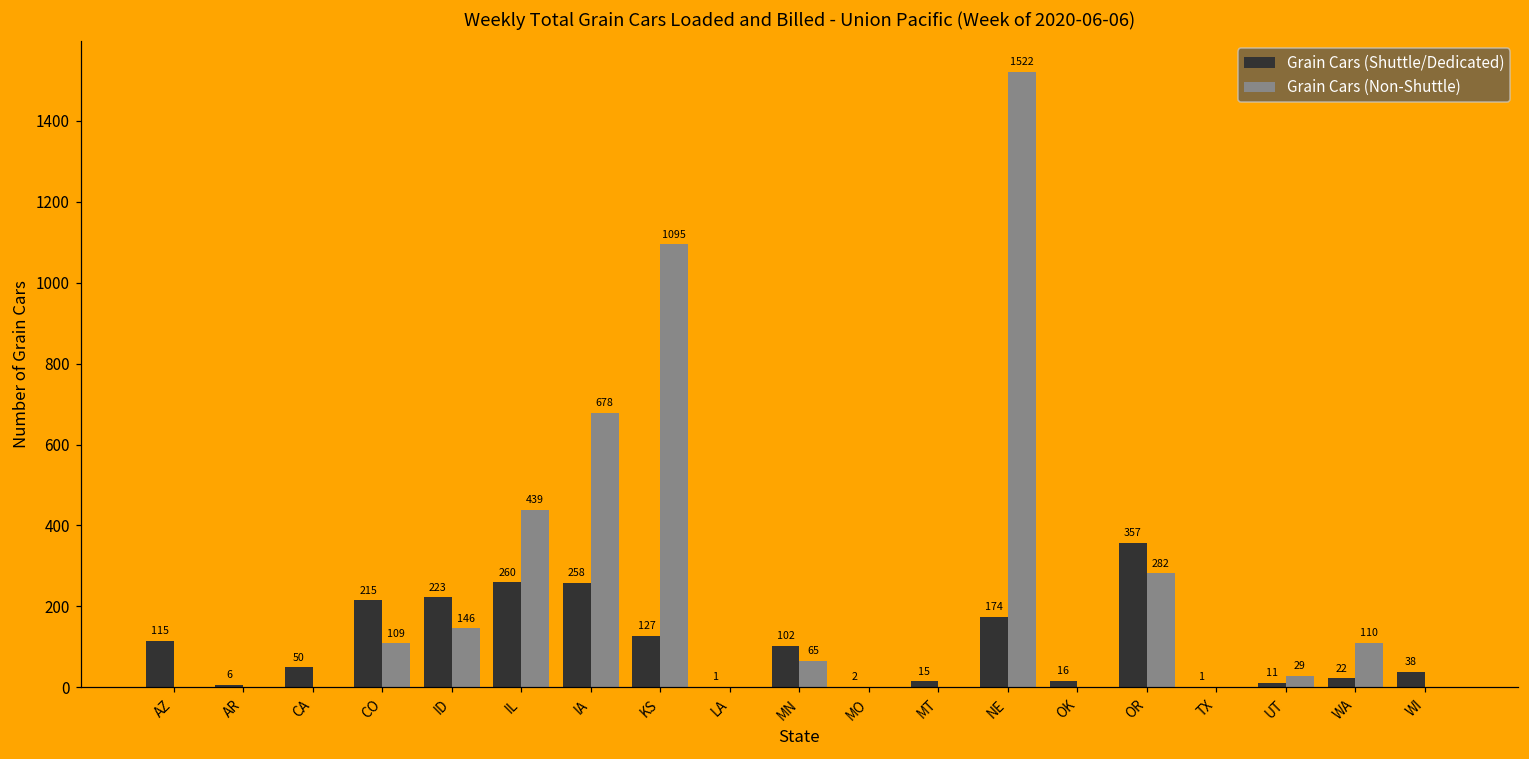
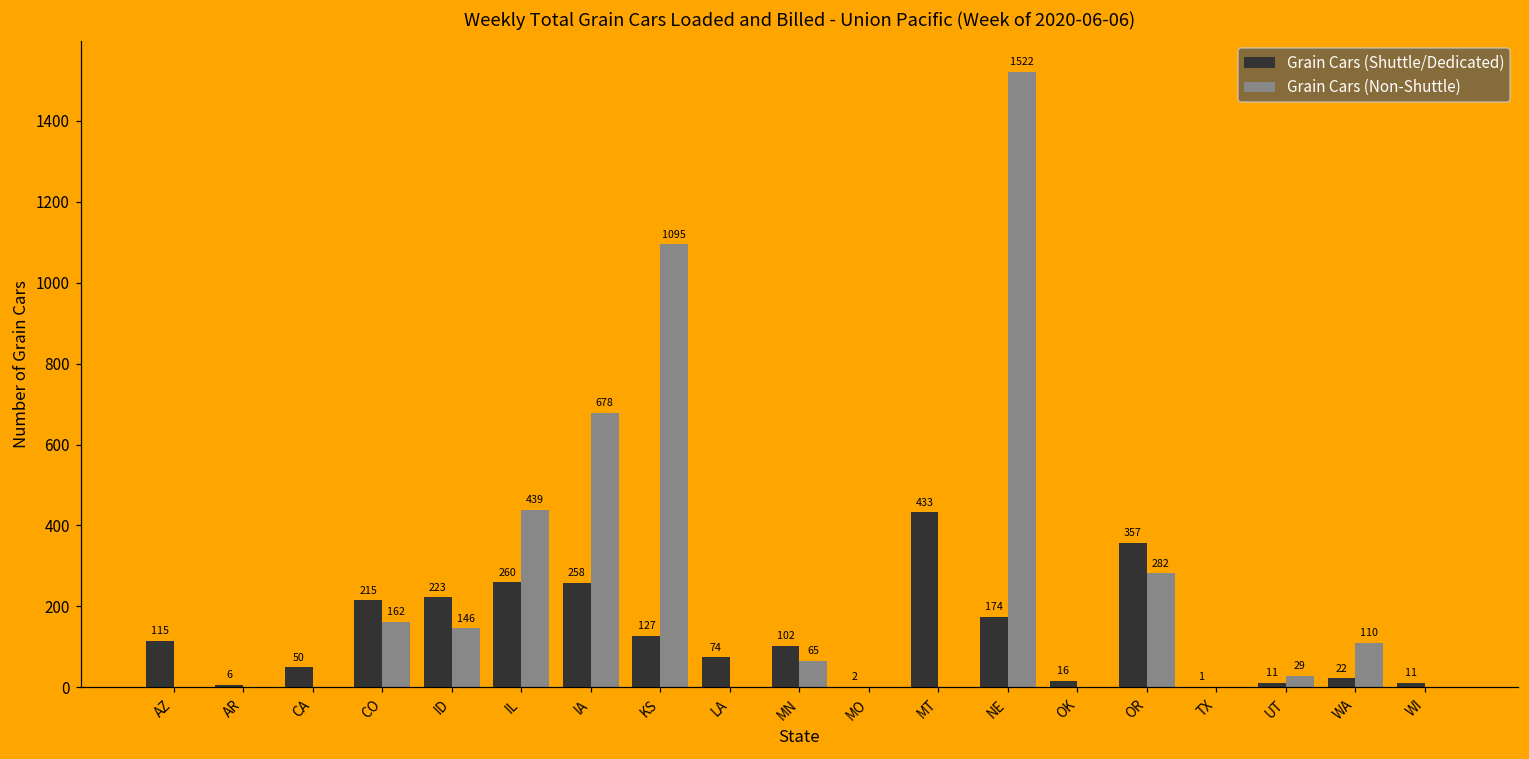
Grain Cars (Non-Shuttle), CO: 109 -> 162
Grain Cars (Shuttle/Dedicated), LA: 1 -> 74
Grain Cars (Shuttle/Dedicated), MT: 15 -> 433
Grain Cars (Shuttle/Dedicated), WI: 38 -> 11
